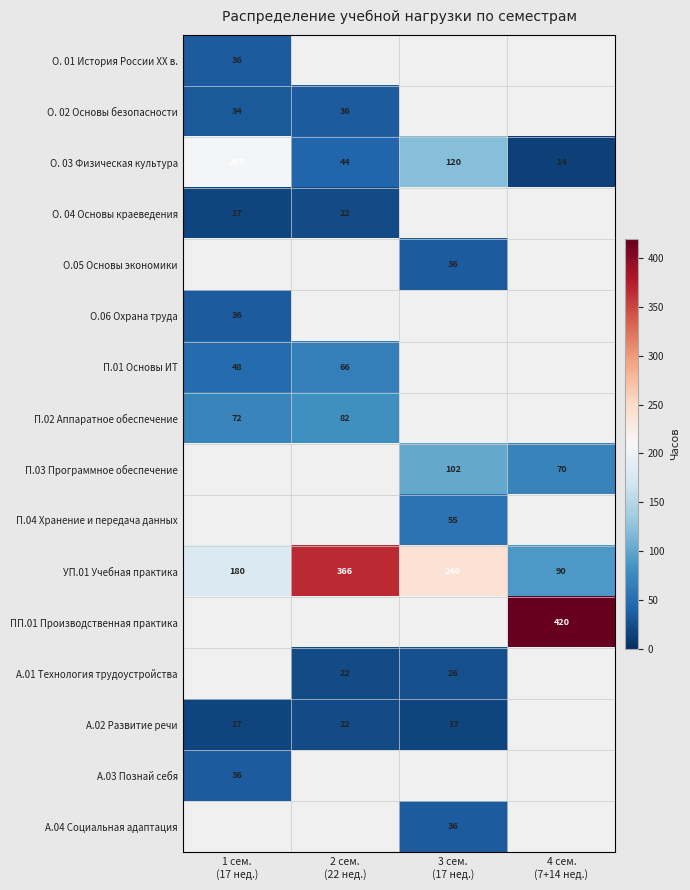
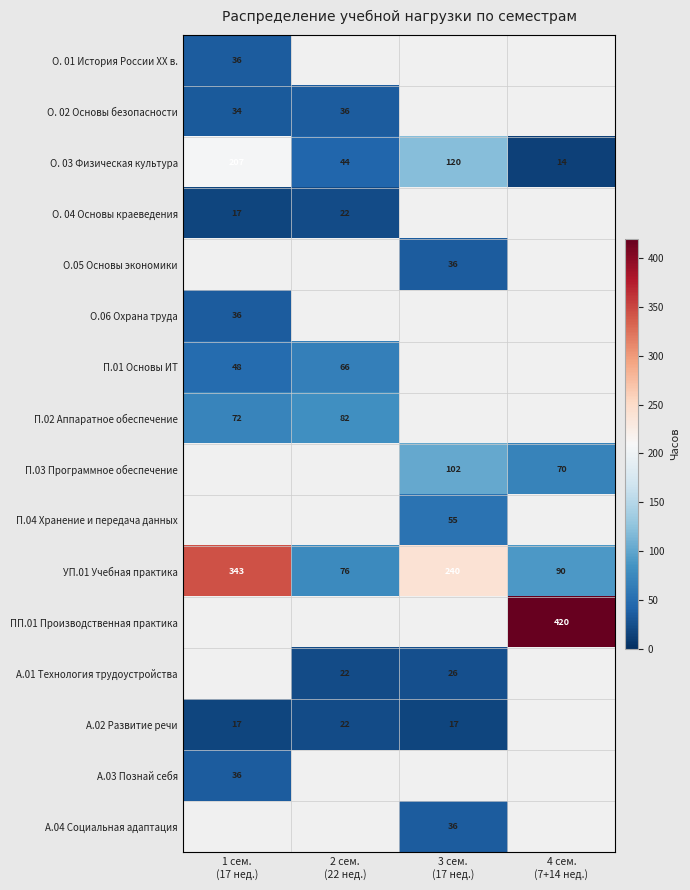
УП.01 Учебная практика, 1 сем. (17 нед.): 180 -> 343
УП.01 Учебная практика, 2 сем. (22 нед.): 366 -> 76
